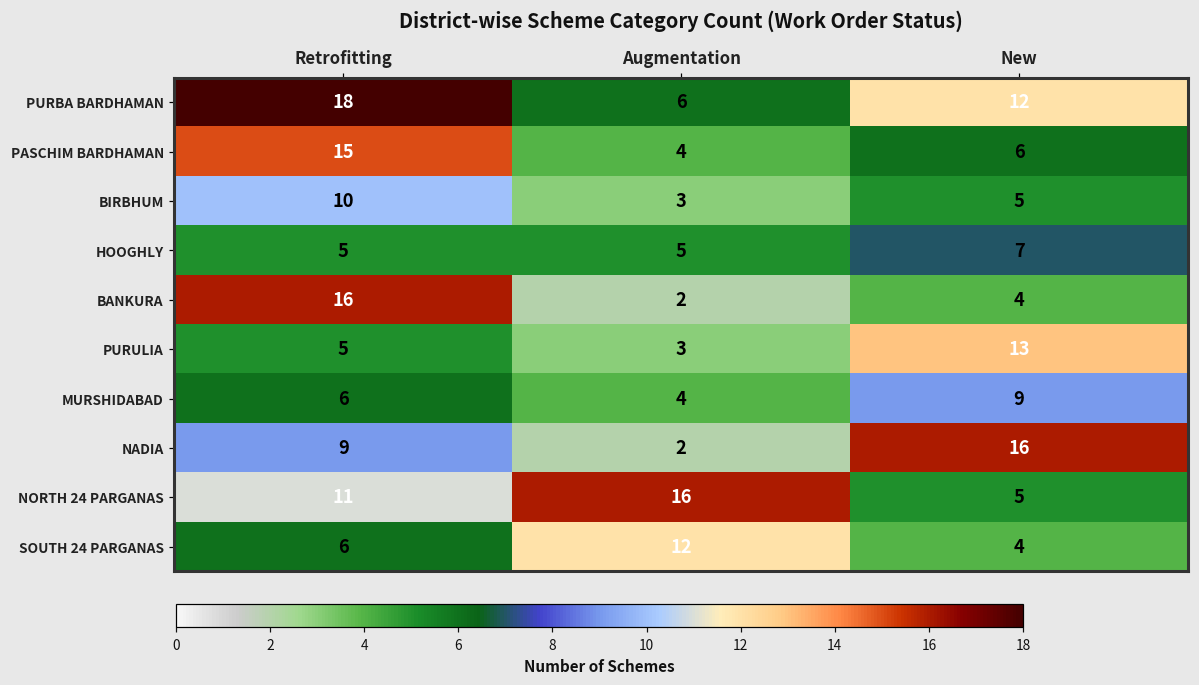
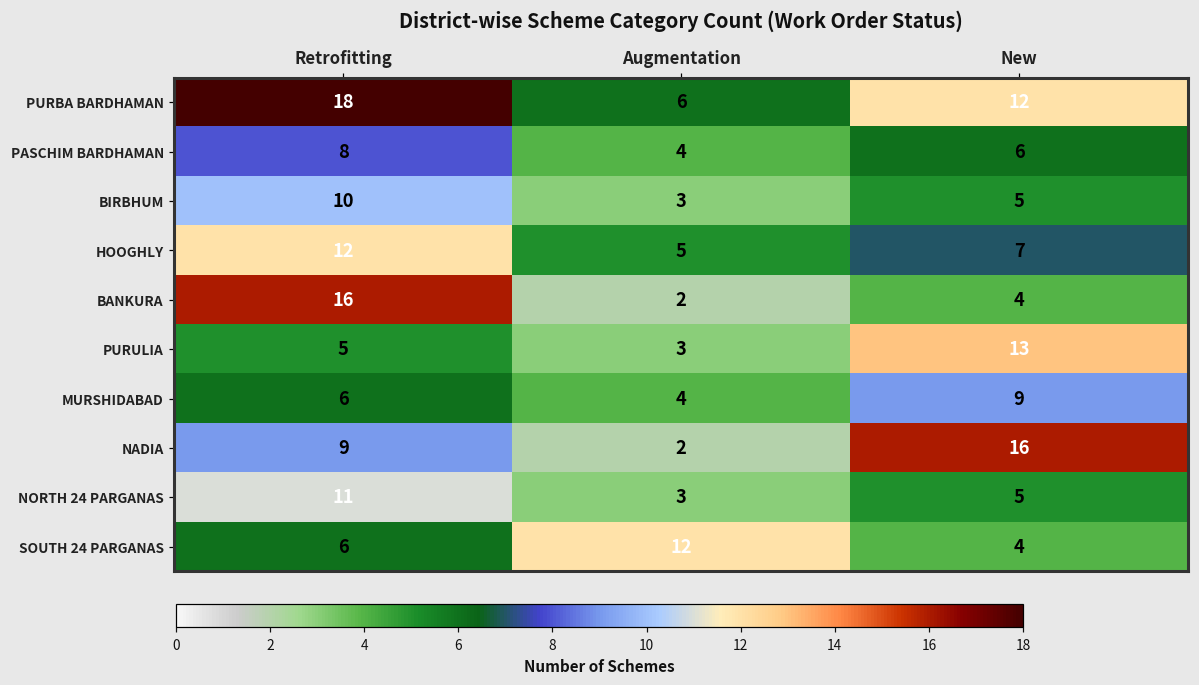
PASCHIM BARDHAMAN, Retrofitting: 15 -> 8
HOOGHLY, Retrofitting: 5 -> 12
NORTH 24 PARGANAS, Augmentation: 16 -> 3
